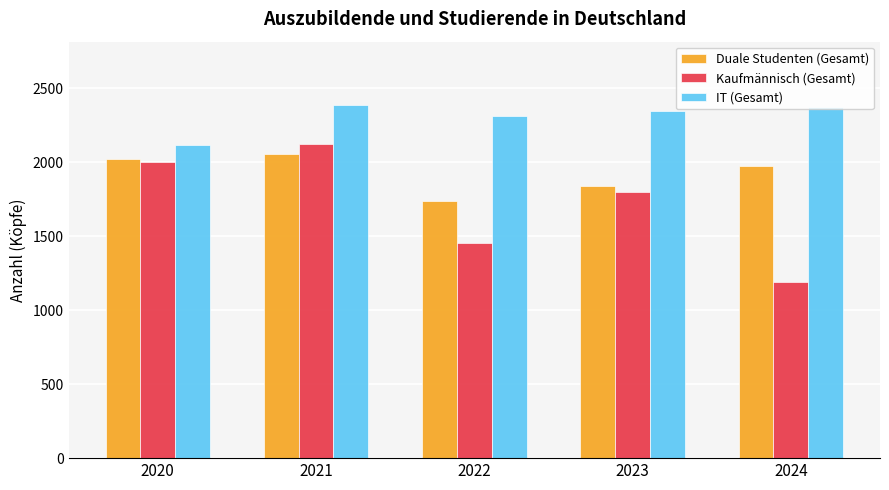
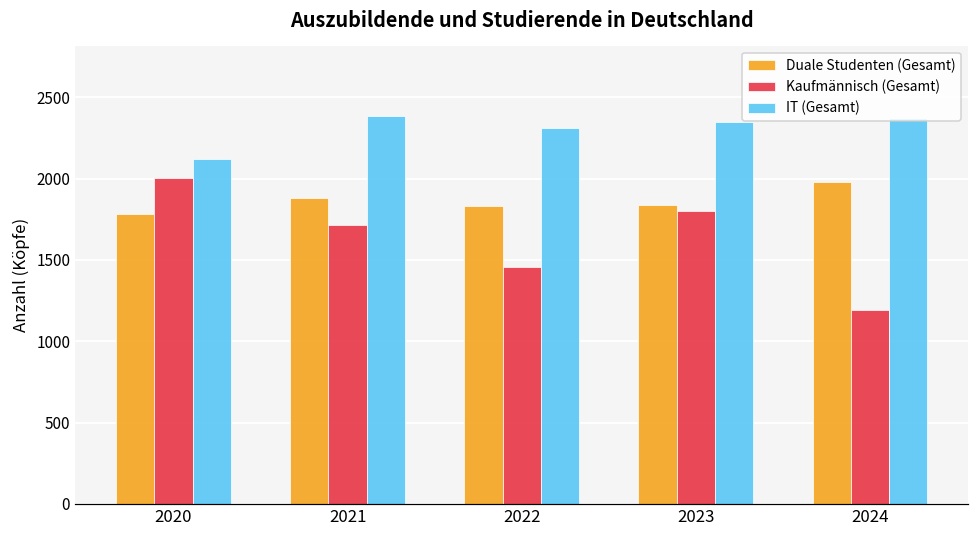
Duale Studenten (Gesamt), 2020: 2020 -> 1780
Duale Studenten (Gesamt), 2021: 2060 -> 1880
Kaufmännisch (Gesamt), 2021: 2130 -> 1720
Duale Studenten (Gesamt), 2022: 1740 -> 1830
